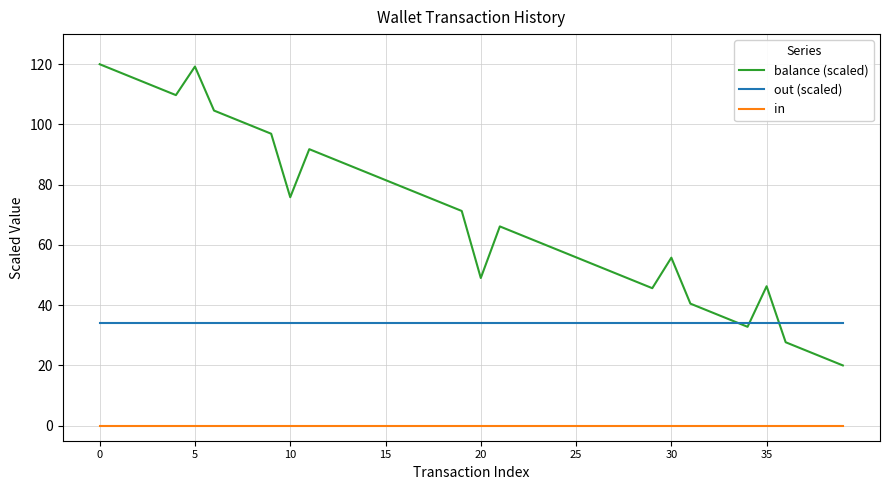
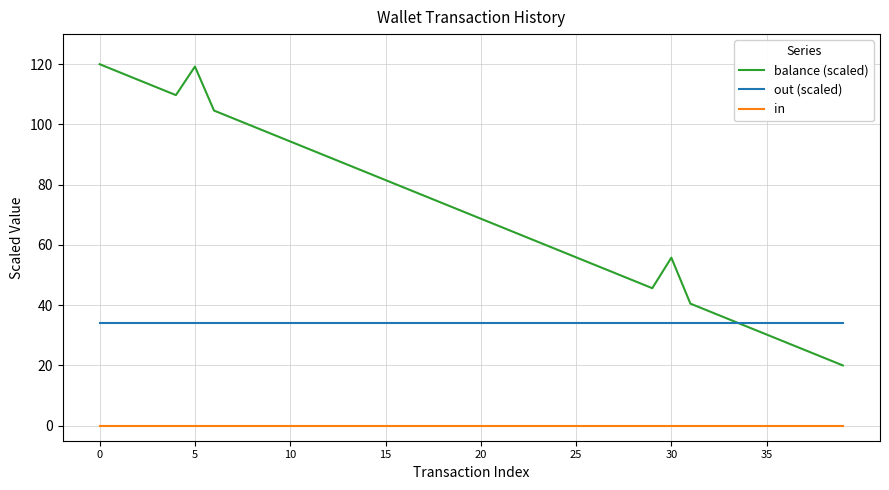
balance (scaled), 10: 76 -> 94
balance (scaled), 20: 49 -> 69
balance (scaled), 35: 46 -> 30
